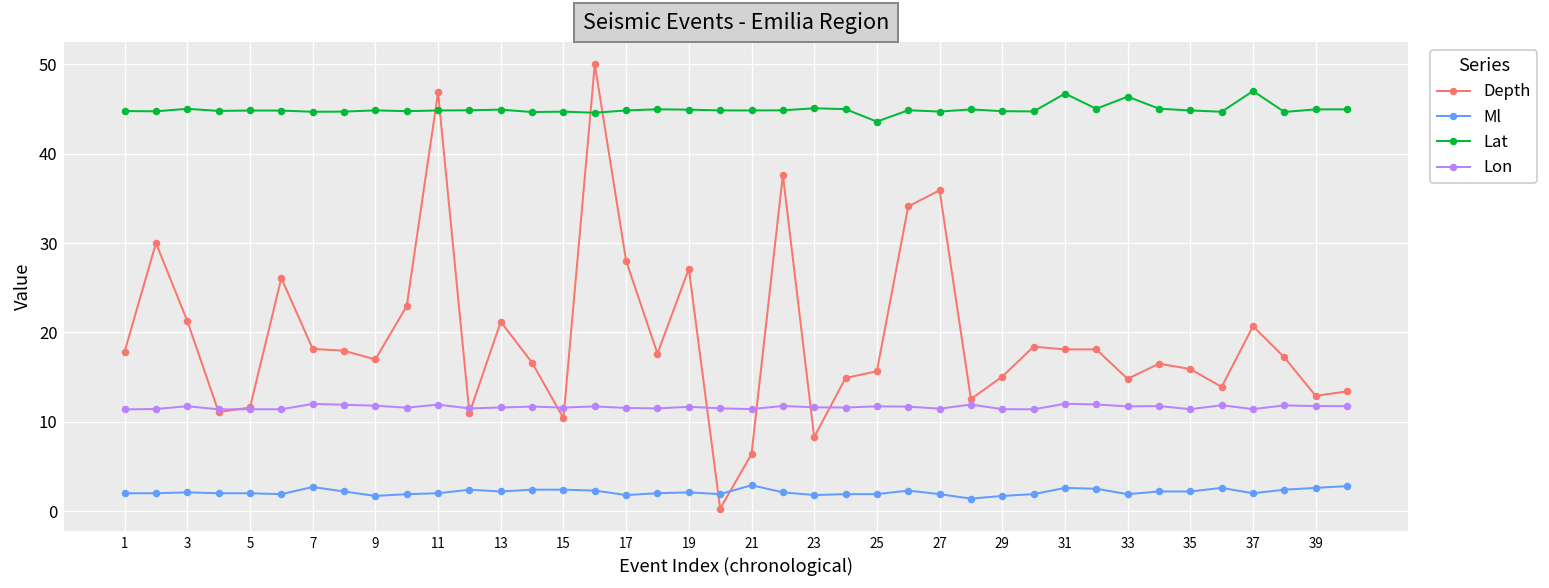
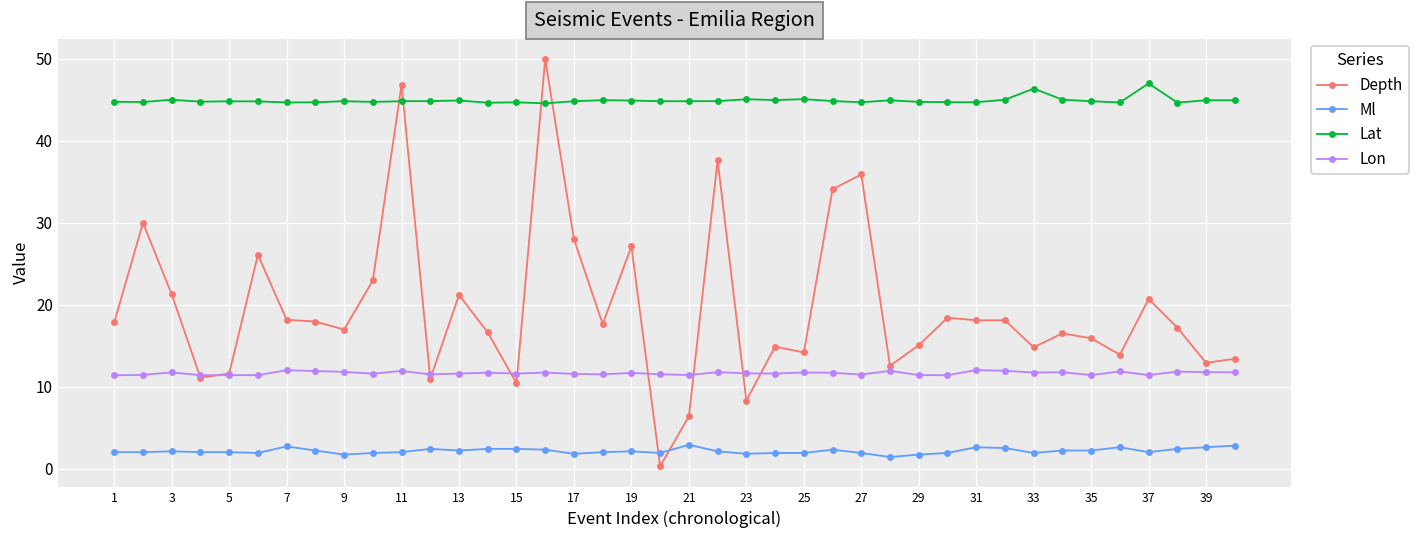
Depth, 25: 16 -> 14
Lat, 25: 44 -> 45
Lat, 31: 47 -> 45
